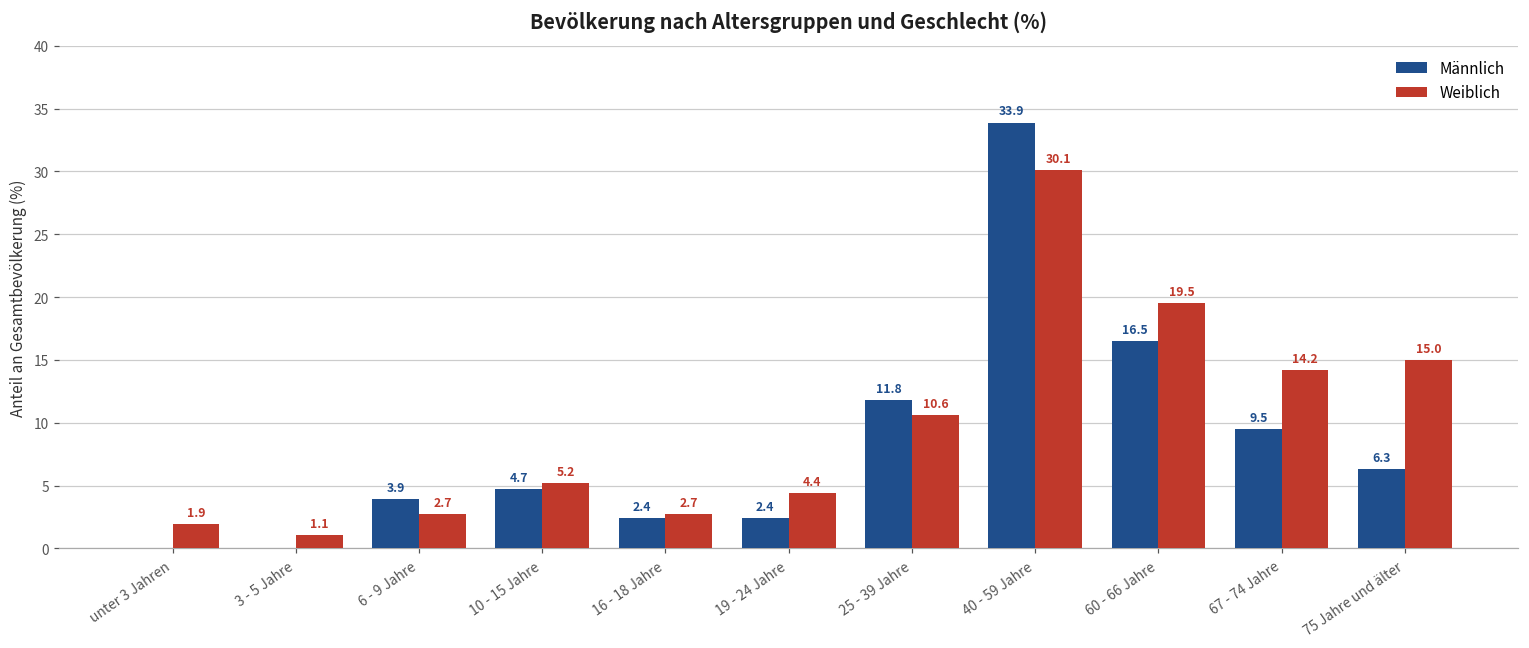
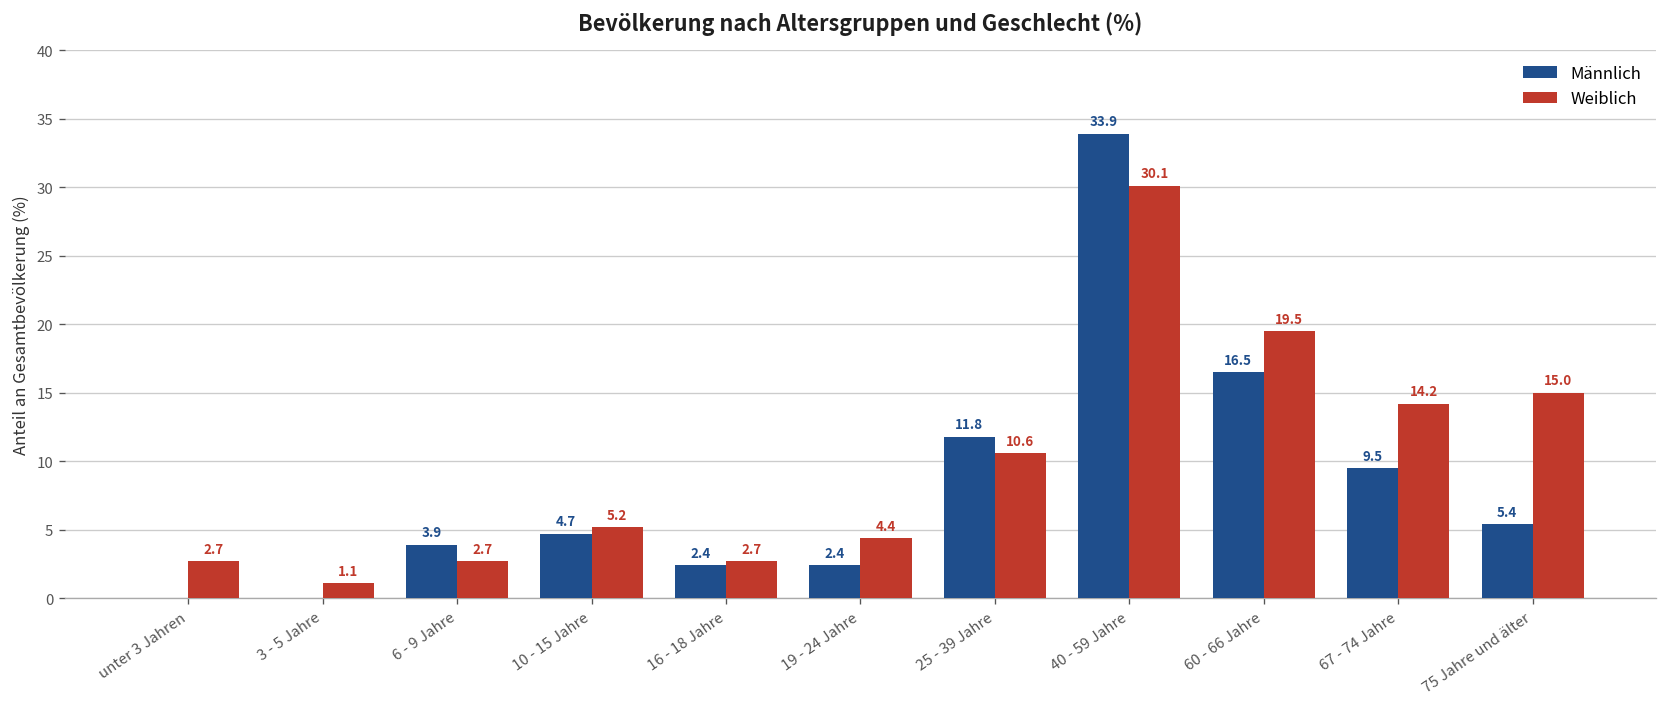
Weiblich, unter 3 Jahren: 1.9 -> 2.7
Männlich, 75 Jahre und älter: 6.3 -> 5.4
